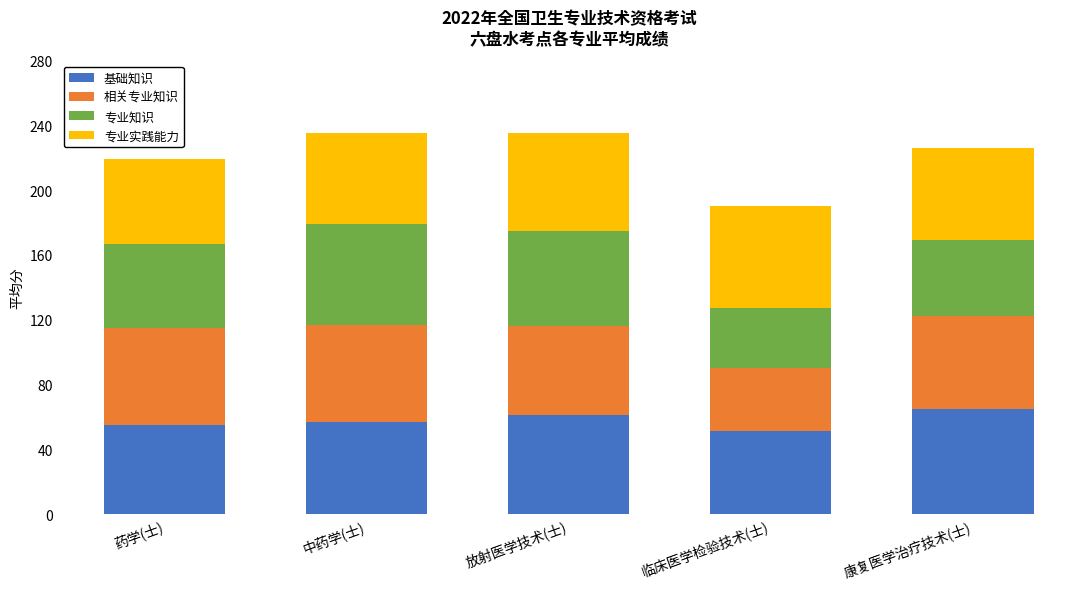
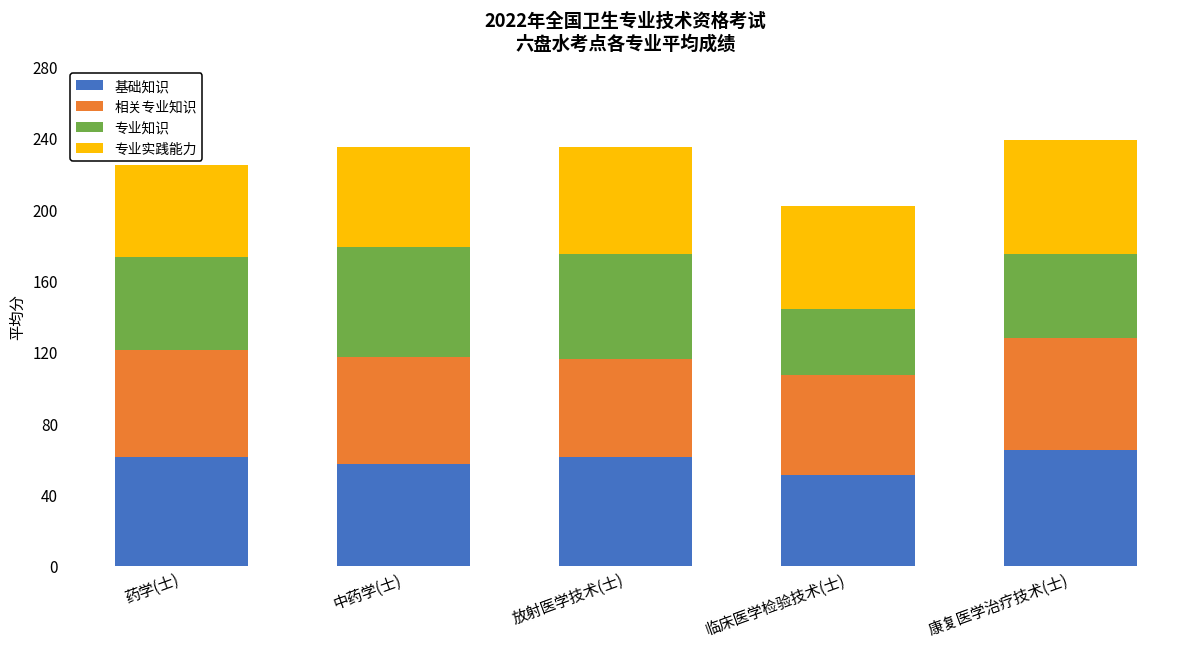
基础知识, 药学(士): 55 -> 61
相关专业知识, 临床医学检验技术(士): 39 -> 56
专业实践能力, 临床医学检验技术(士): 63 -> 58
相关专业知识, 康复医学治疗技术(士): 57 -> 63
专业实践能力, 康复医学治疗技术(士): 57 -> 64
